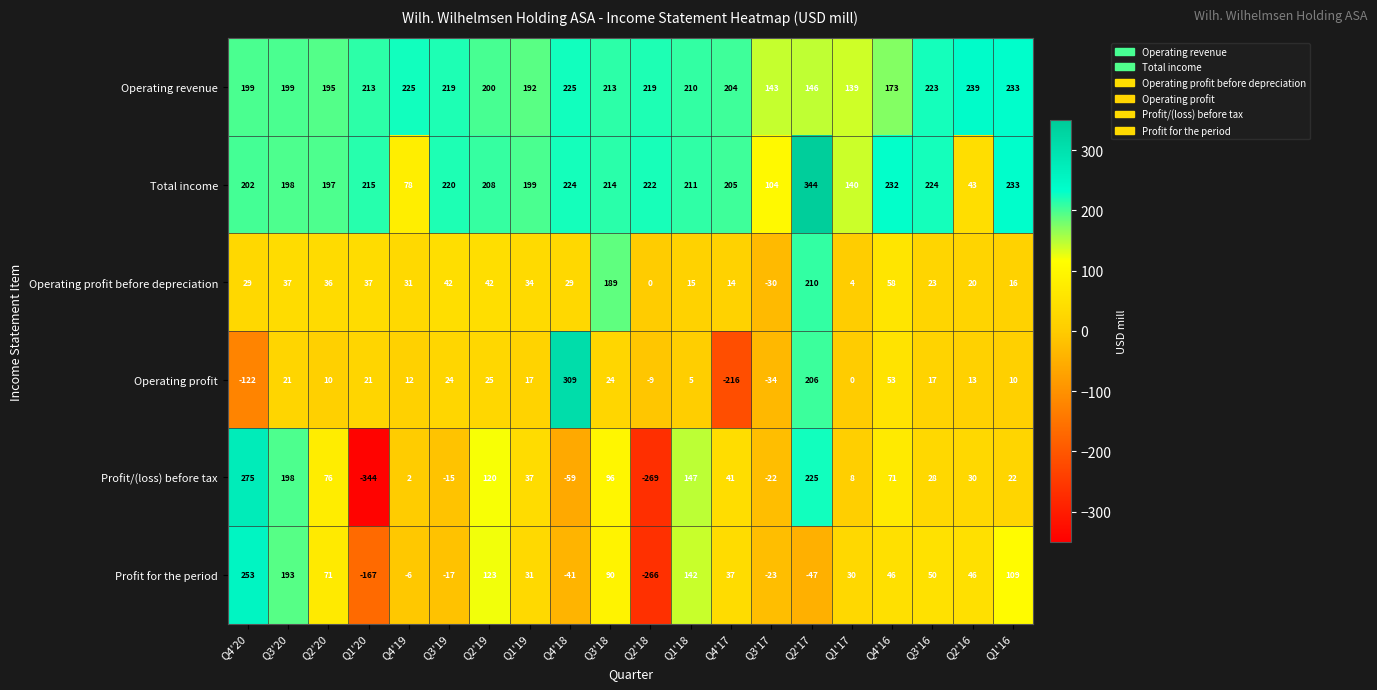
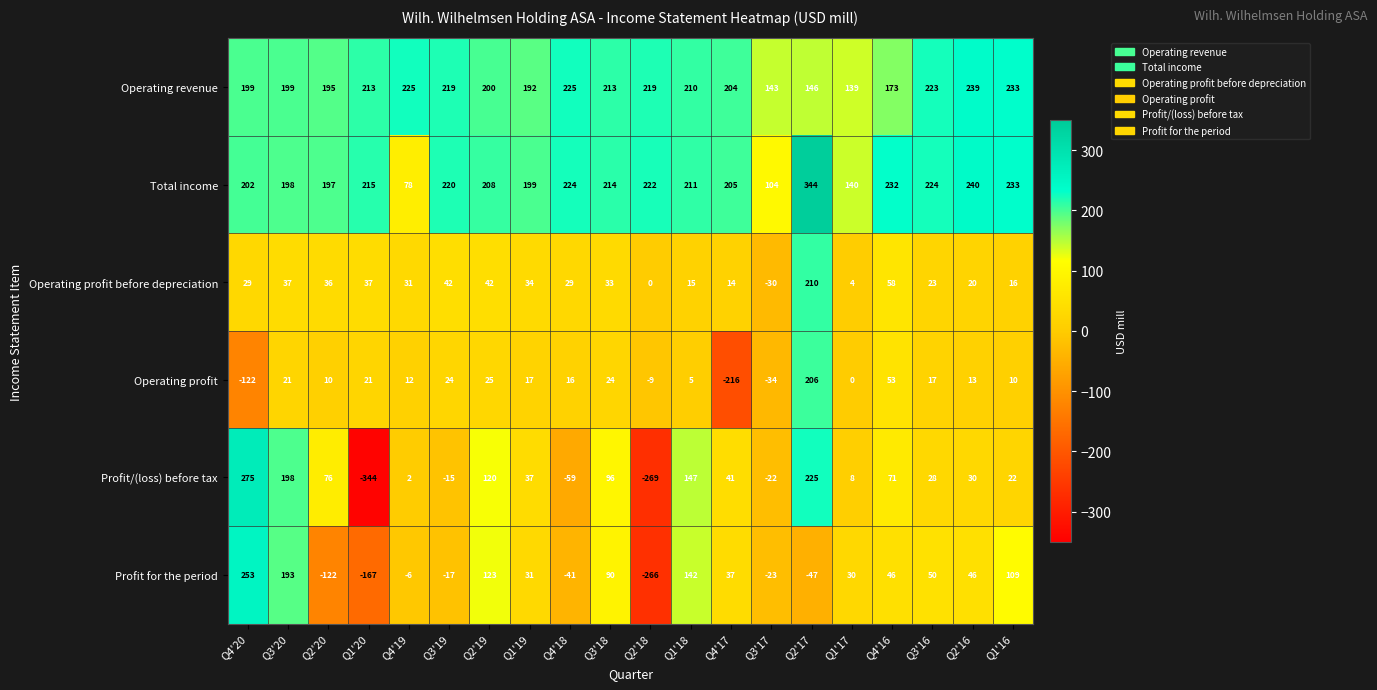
Total income, Q2'16: 43 -> 240
Operating profit before depreciation, Q3'18: 189 -> 33
Operating profit, Q4'18: 309 -> 16
Profit for the period, Q2'20: 71 -> -122
